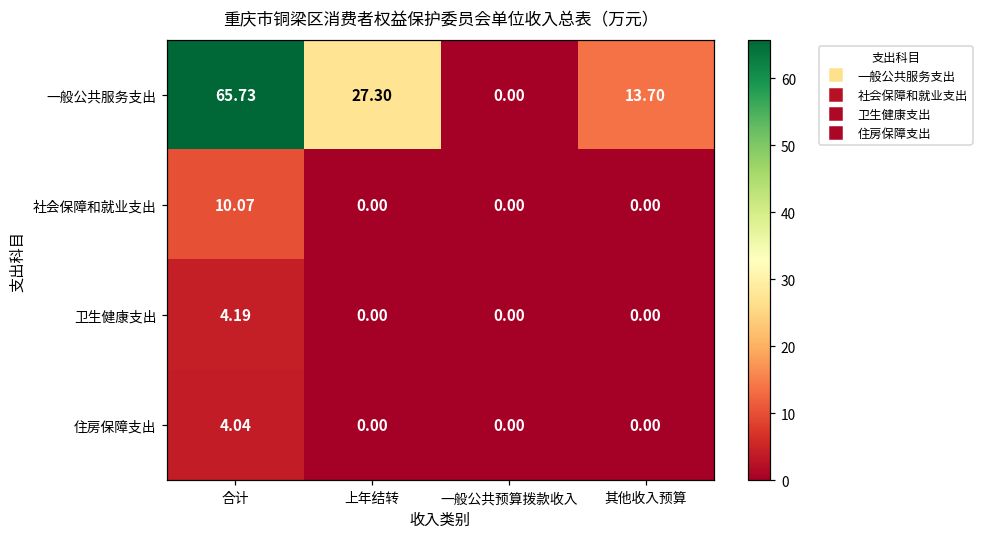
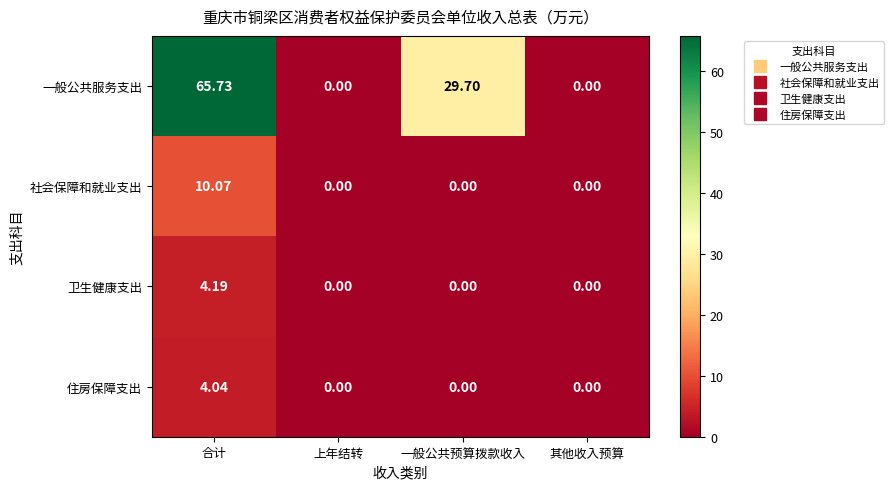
一般公共服务支出, 上年结转: 27.30 -> 0.00
一般公共服务支出, 一般公共预算拨款收入: 0.00 -> 29.70
一般公共服务支出, 其他收入预算: 13.70 -> 0.00
